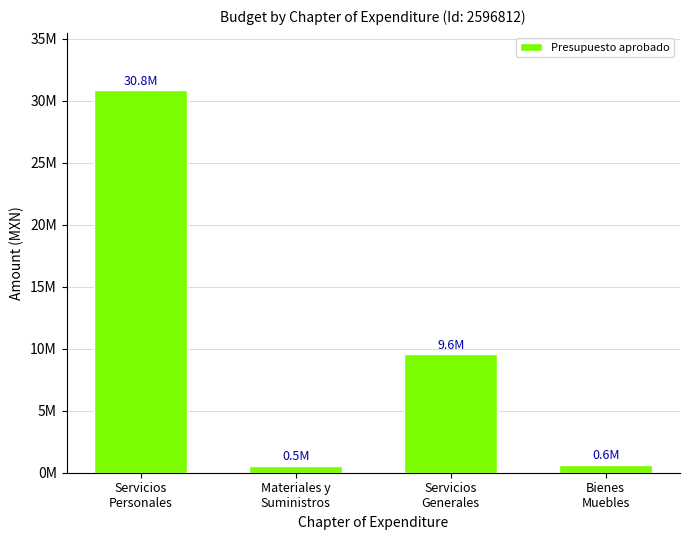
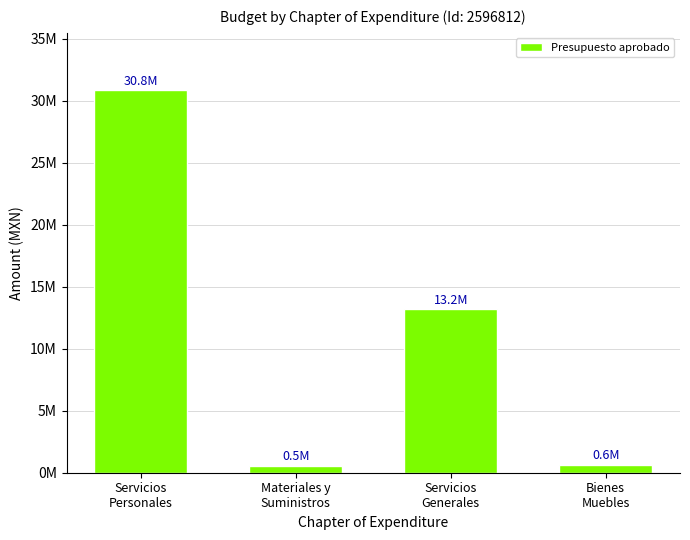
Servicios Generales: 9.6M -> 13.2M
